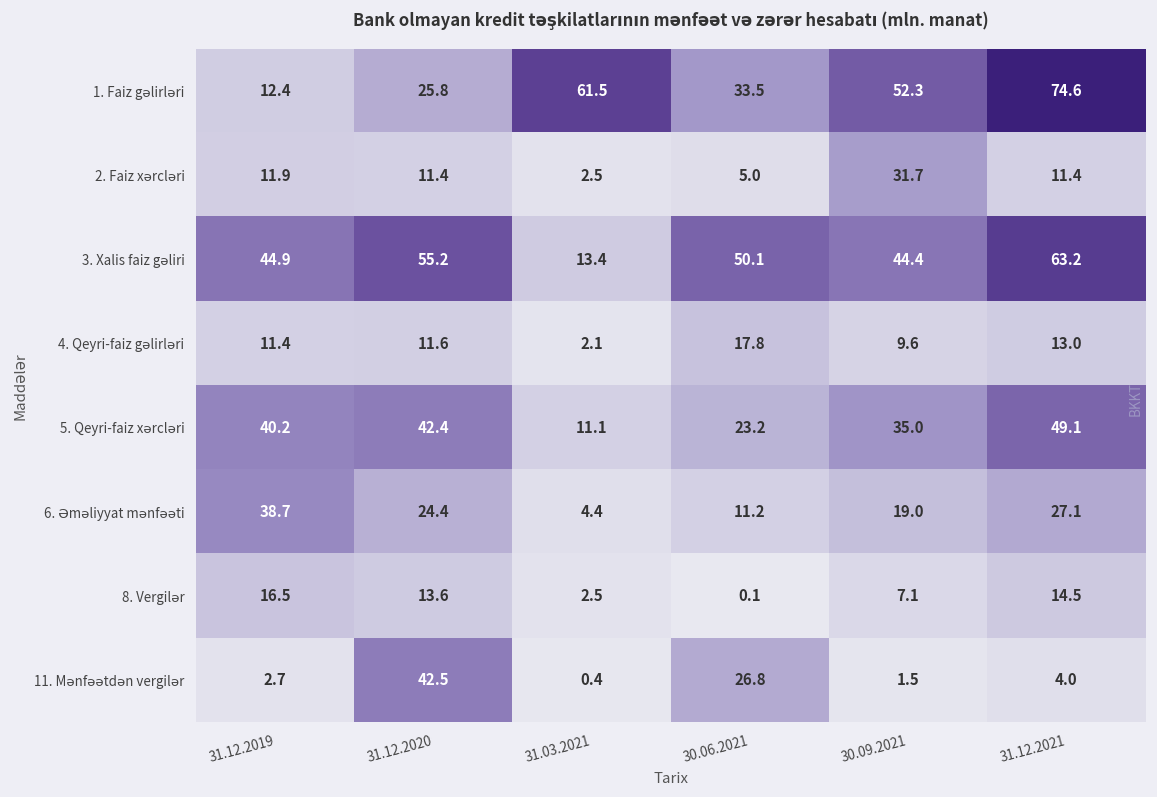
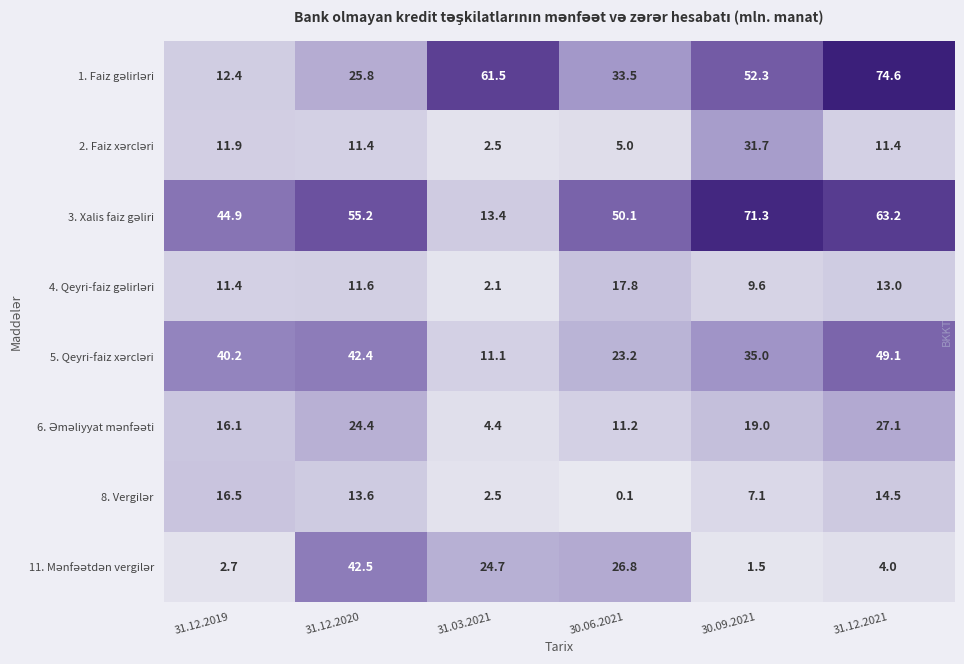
3. Xalis faiz gəliri, 30.09.2021: 44.4 -> 71.3
6. Əməliyyat mənfəəti, 31.12.2019: 38.7 -> 16.1
11. Mənfəətdən vergilər, 31.03.2021: 0.4 -> 24.7
